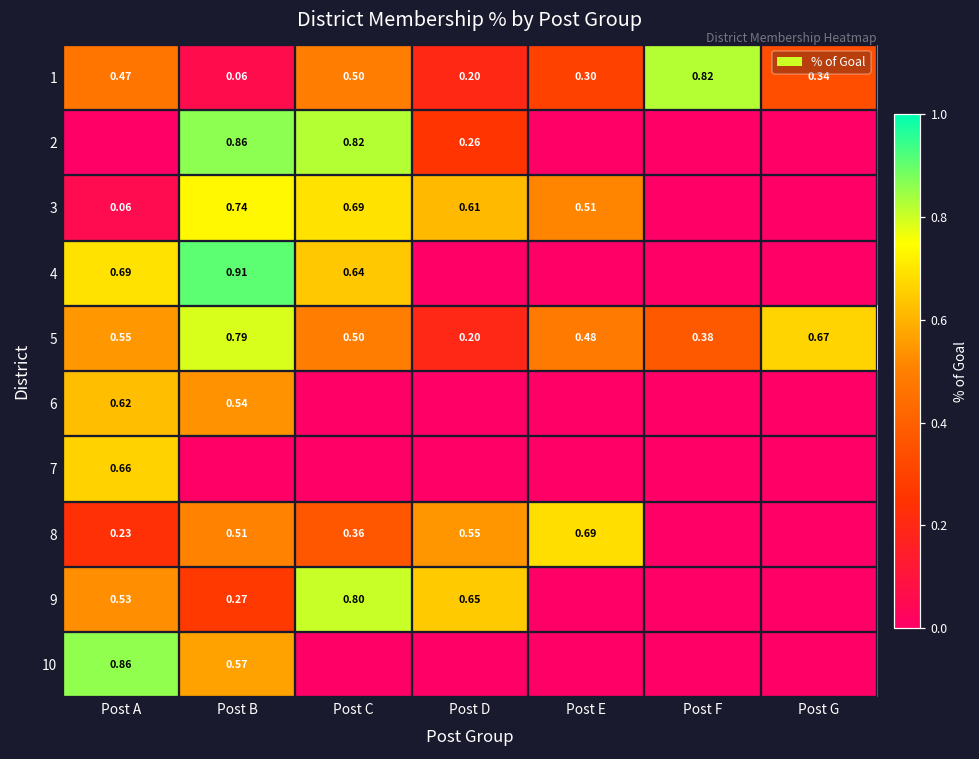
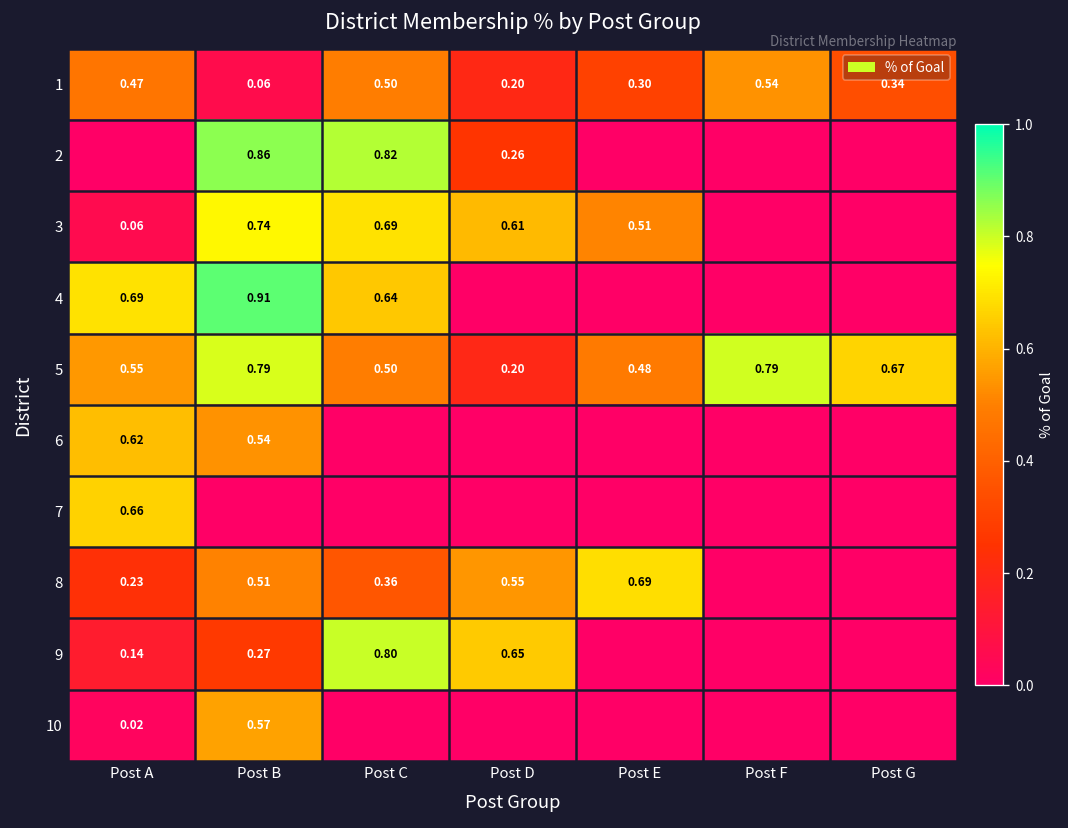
1, Post F: 0.82 -> 0.54
5, Post F: 0.38 -> 0.79
9, Post A: 0.53 -> 0.14
10, Post A: 0.86 -> 0.02
